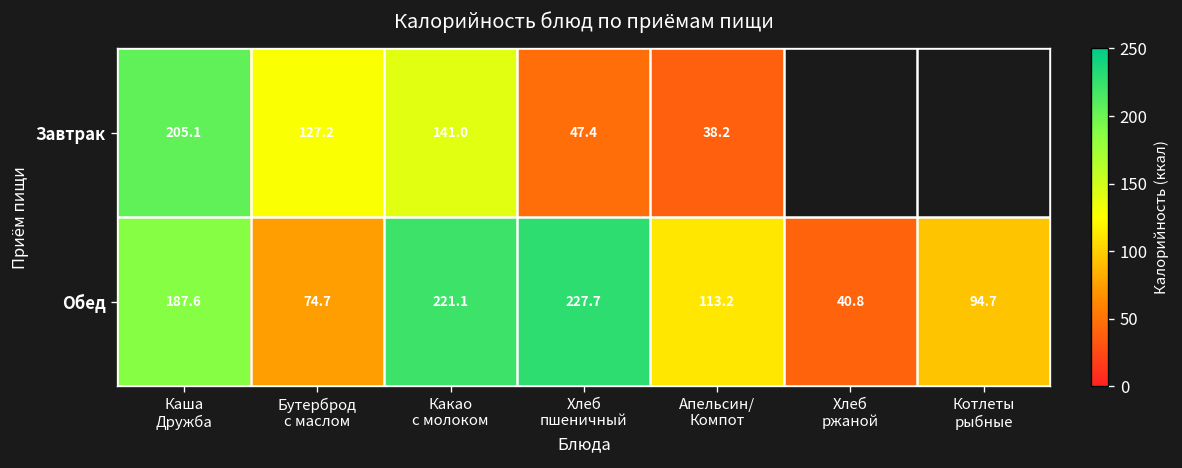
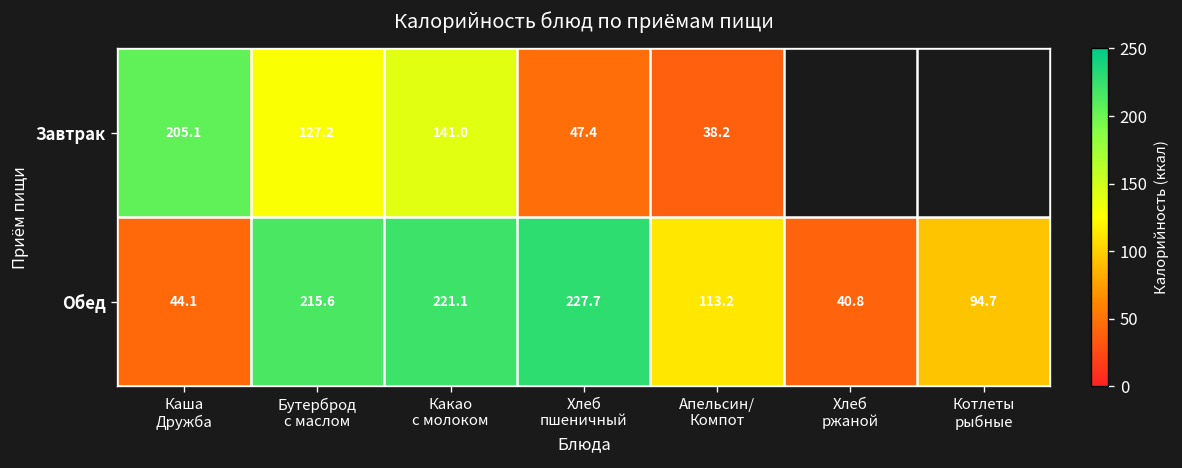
Обед, Каша Дружба: 187.6 -> 44.1
Обед, Бутерброд с маслом: 74.7 -> 215.6
